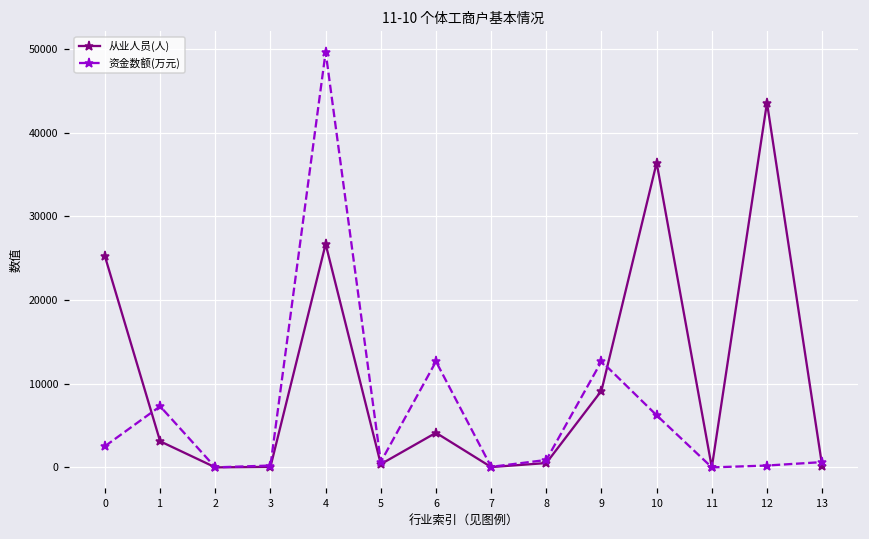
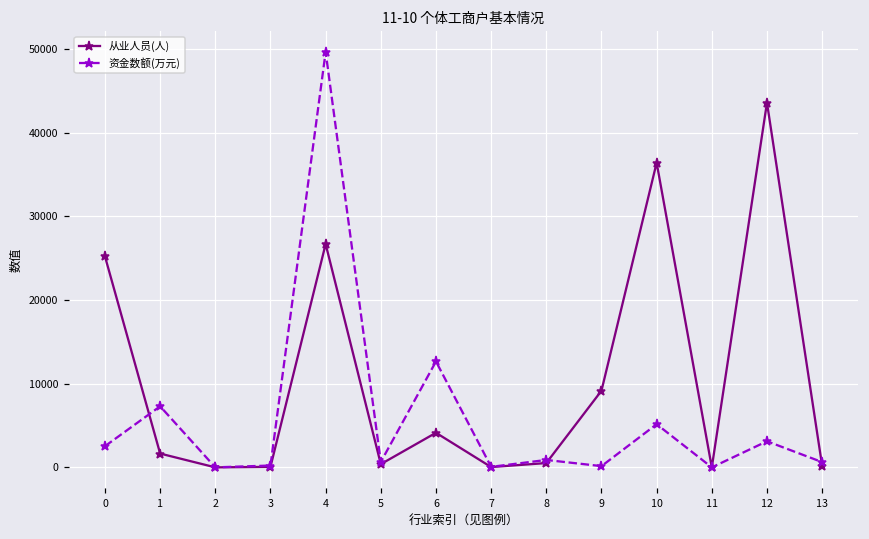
从业人员(人), 1: 3000 -> 2000
资金数额(万元), 9: 13000 -> 0
资金数额(万元), 10: 6000 -> 5000
资金数额(万元), 12: 0 -> 3000
